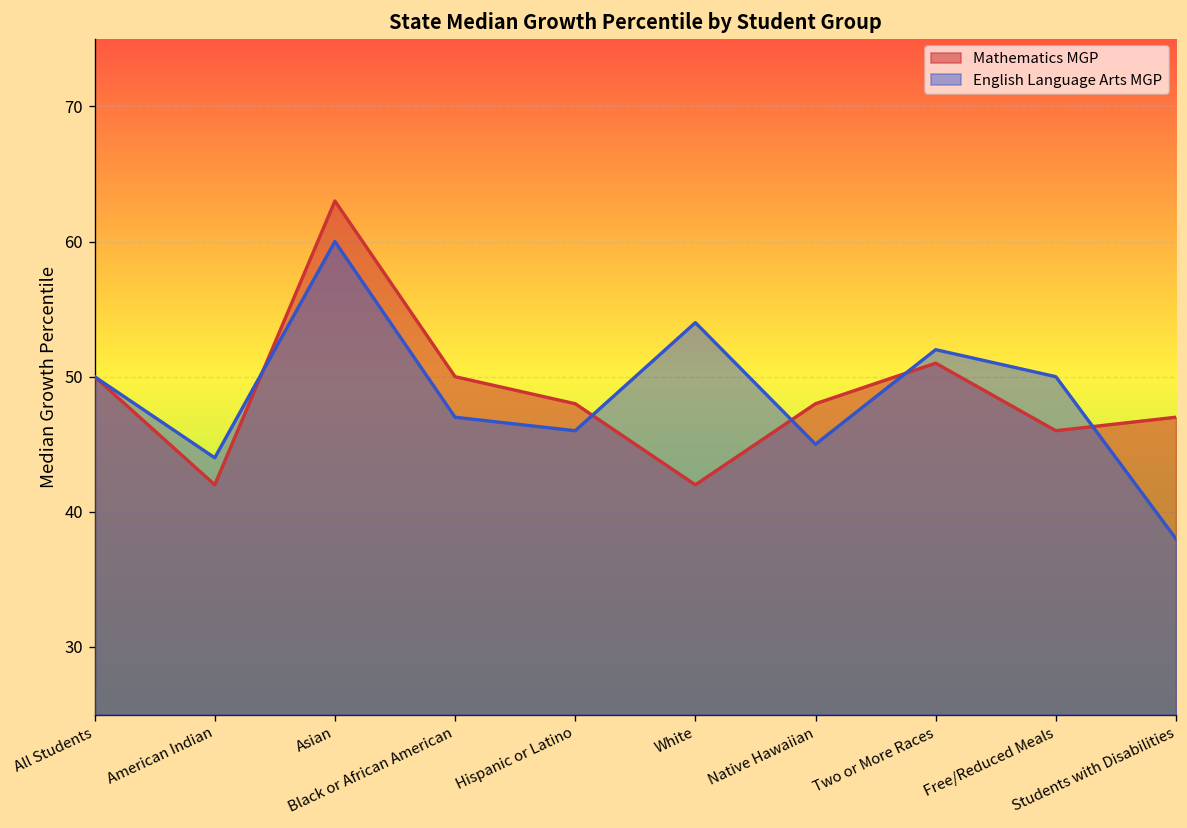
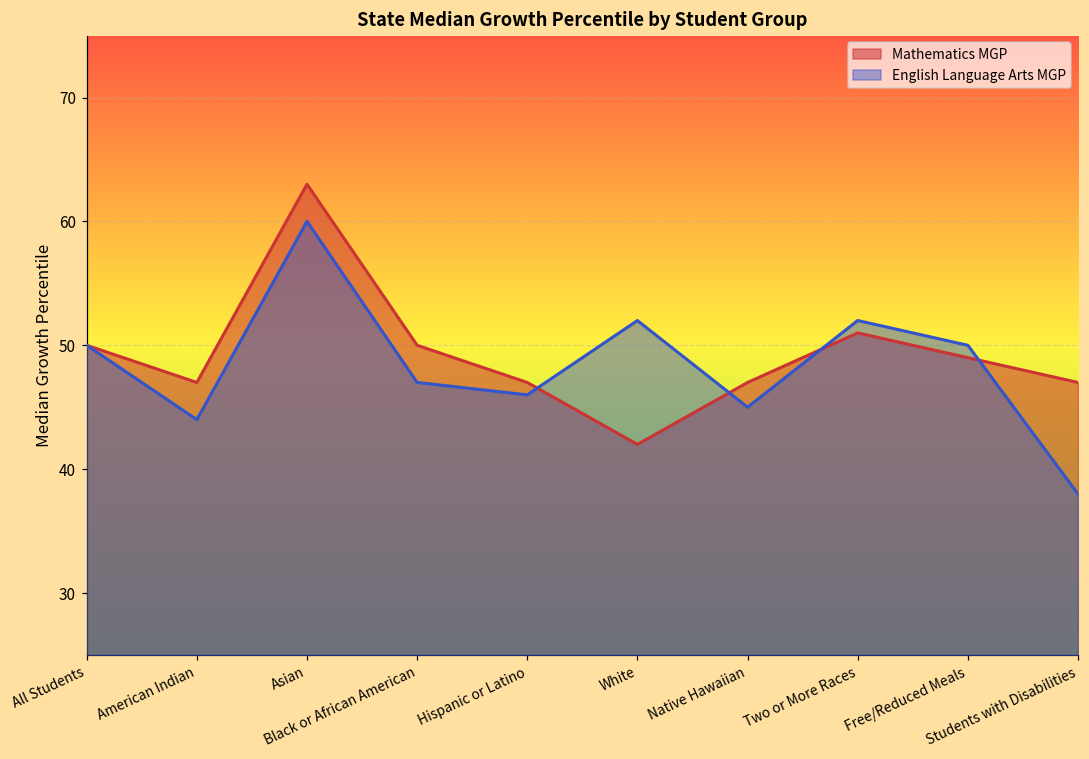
Mathematics MGP, American Indian: 42 -> 47
Mathematics MGP, Hispanic or Latino: 48 -> 47
English Language Arts MGP, White: 54 -> 52
Mathematics MGP, Native Hawaiian: 48 -> 47
Mathematics MGP, Free/Reduced Meals: 46 -> 49
